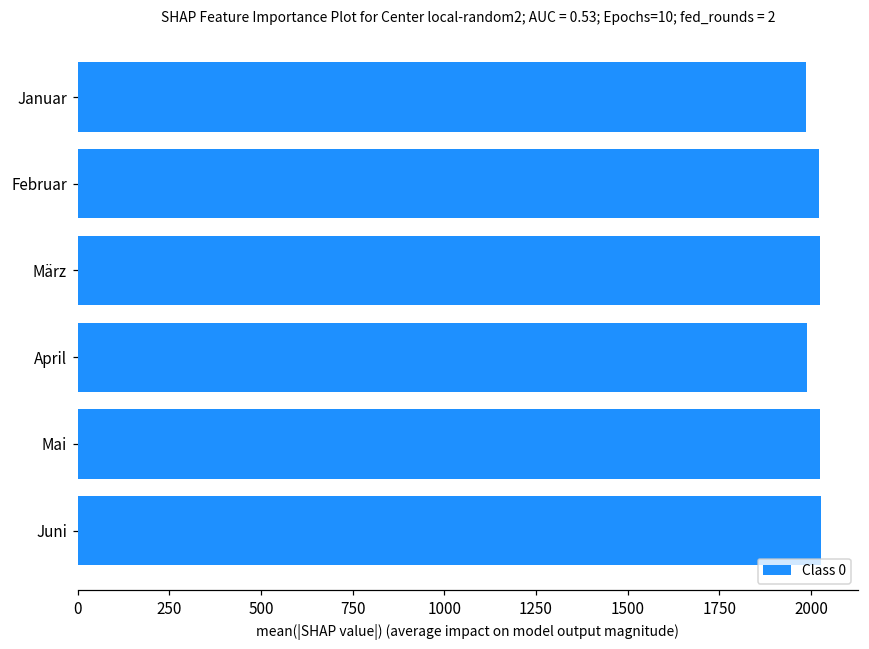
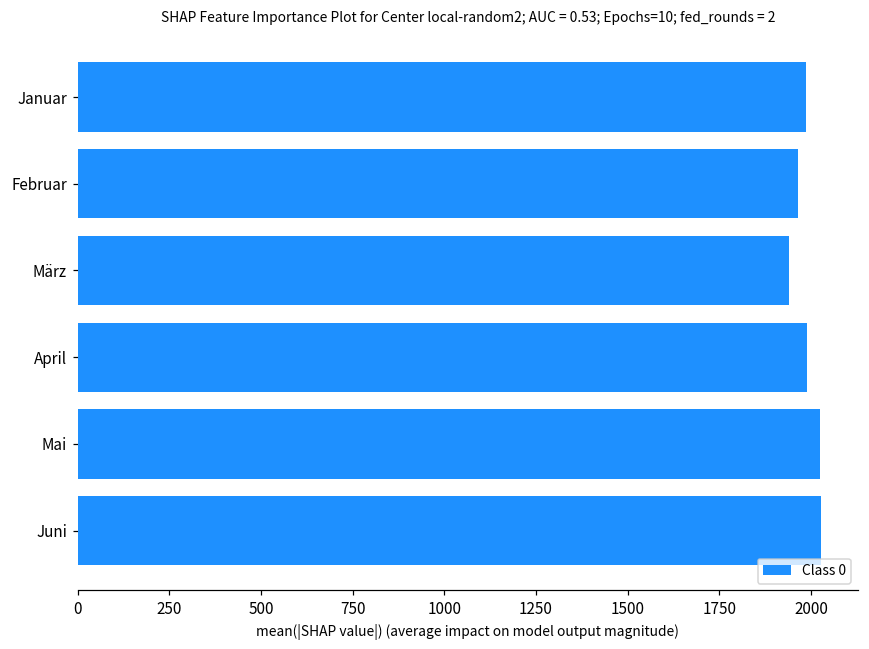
Februar: 2020 -> 1960
März: 2020 -> 1940
